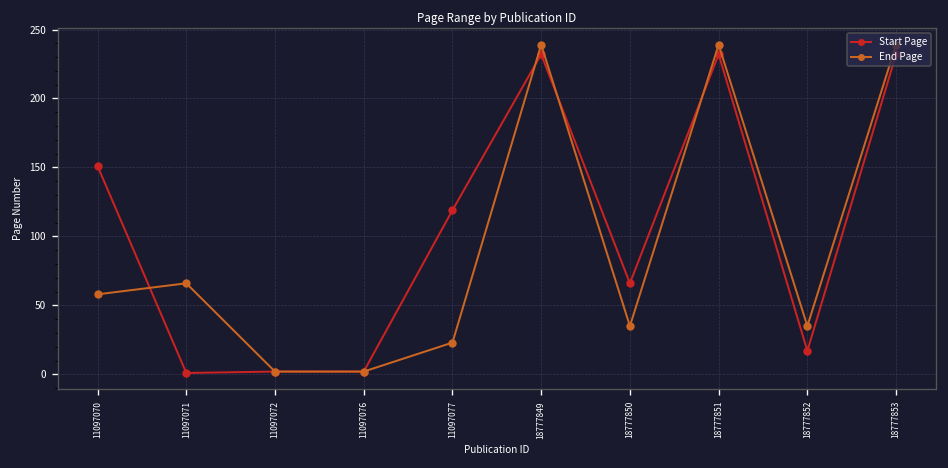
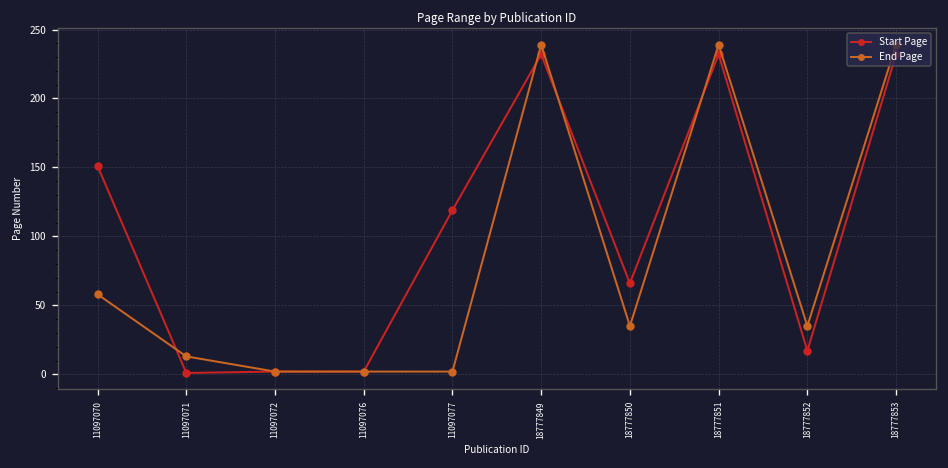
End Page, 11097071: 66 -> 13
End Page, 11097077: 23 -> 2
